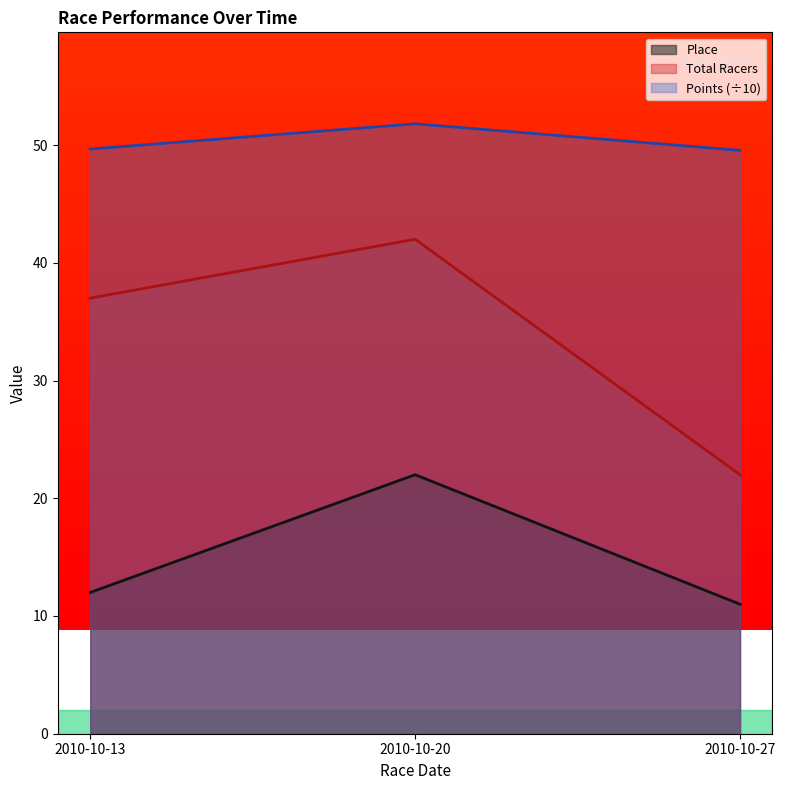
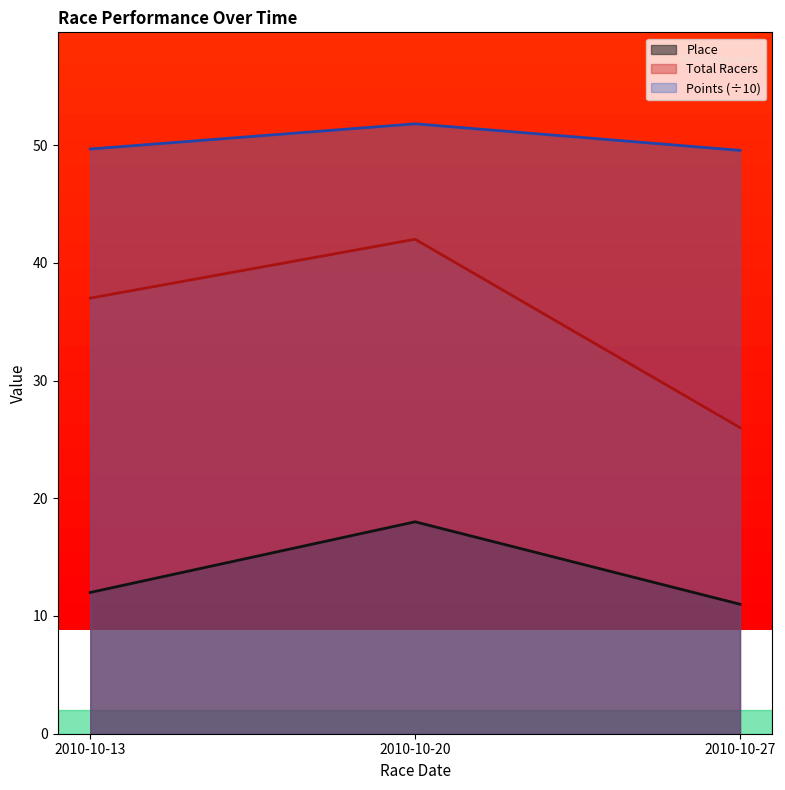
Place, 2010-10-20: 22 -> 18
Total Racers, 2010-10-27: 22 -> 26
